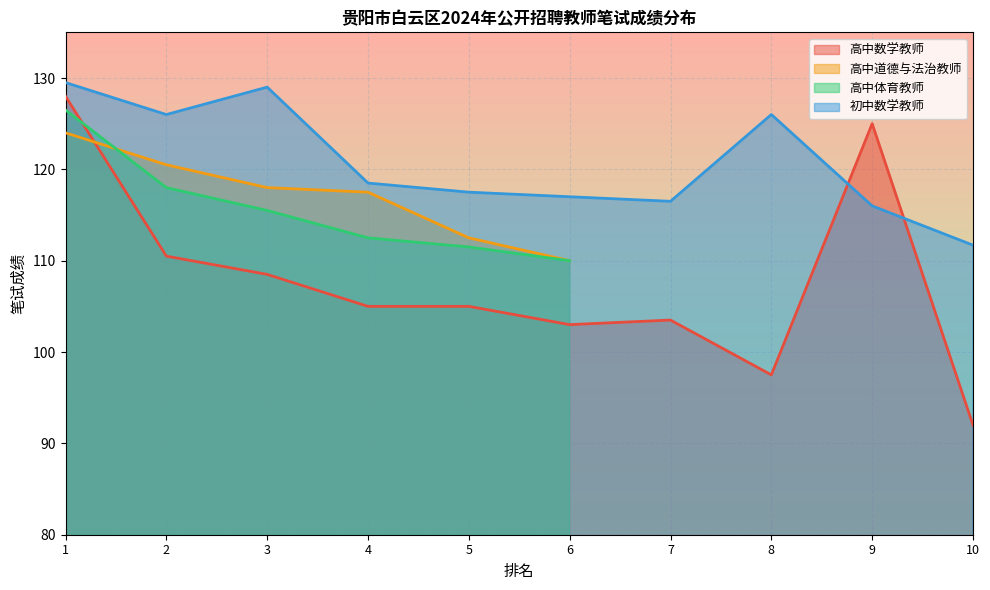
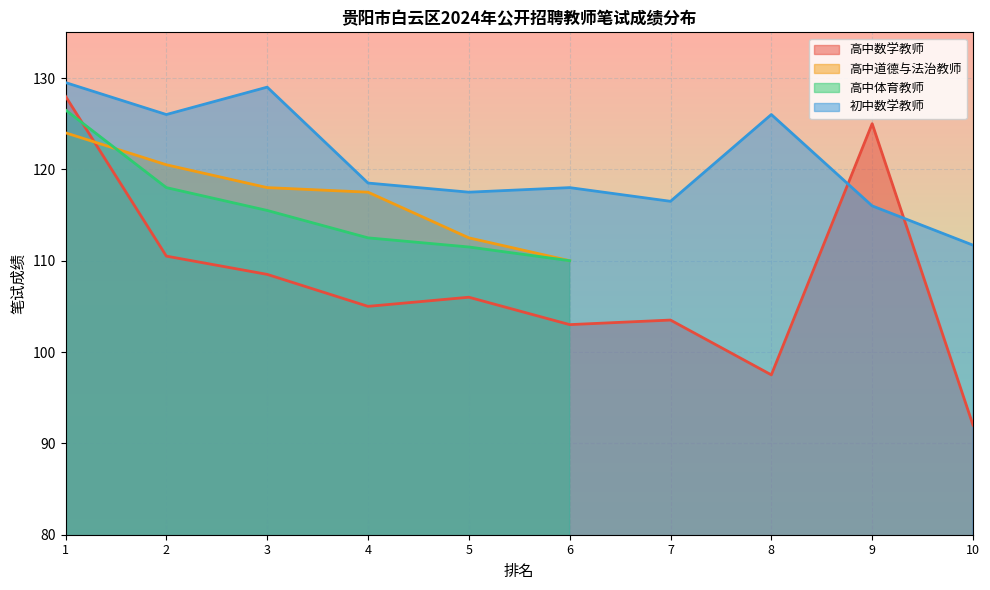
高中数学教师, 5: 105 -> 106
初中数学教师, 6: 117 -> 118
